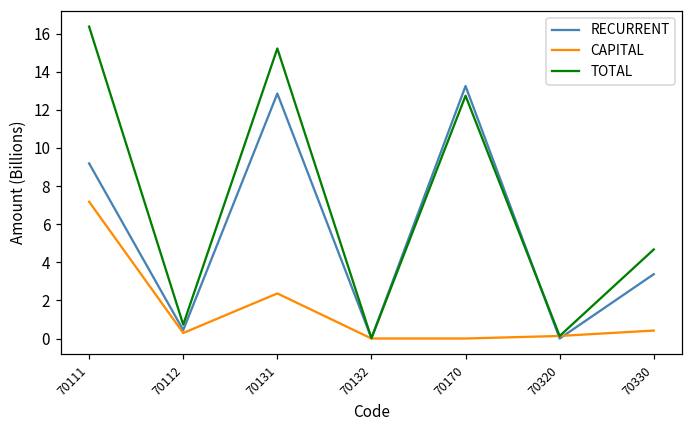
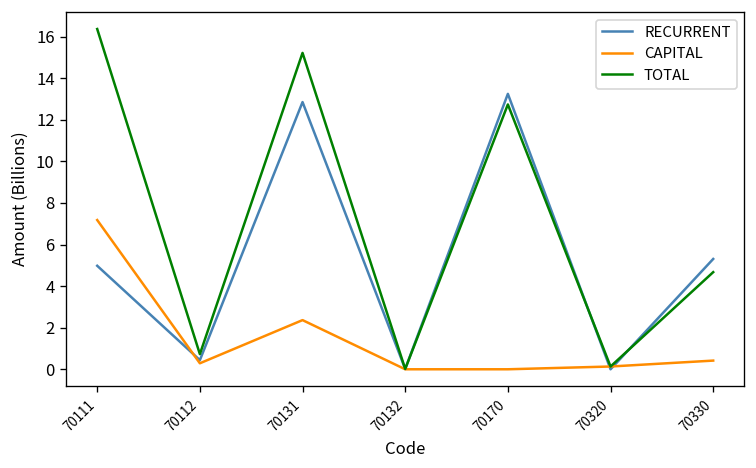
RECURRENT, 70111: 9.2 -> 5.0
RECURRENT, 70330: 3.4 -> 5.3
